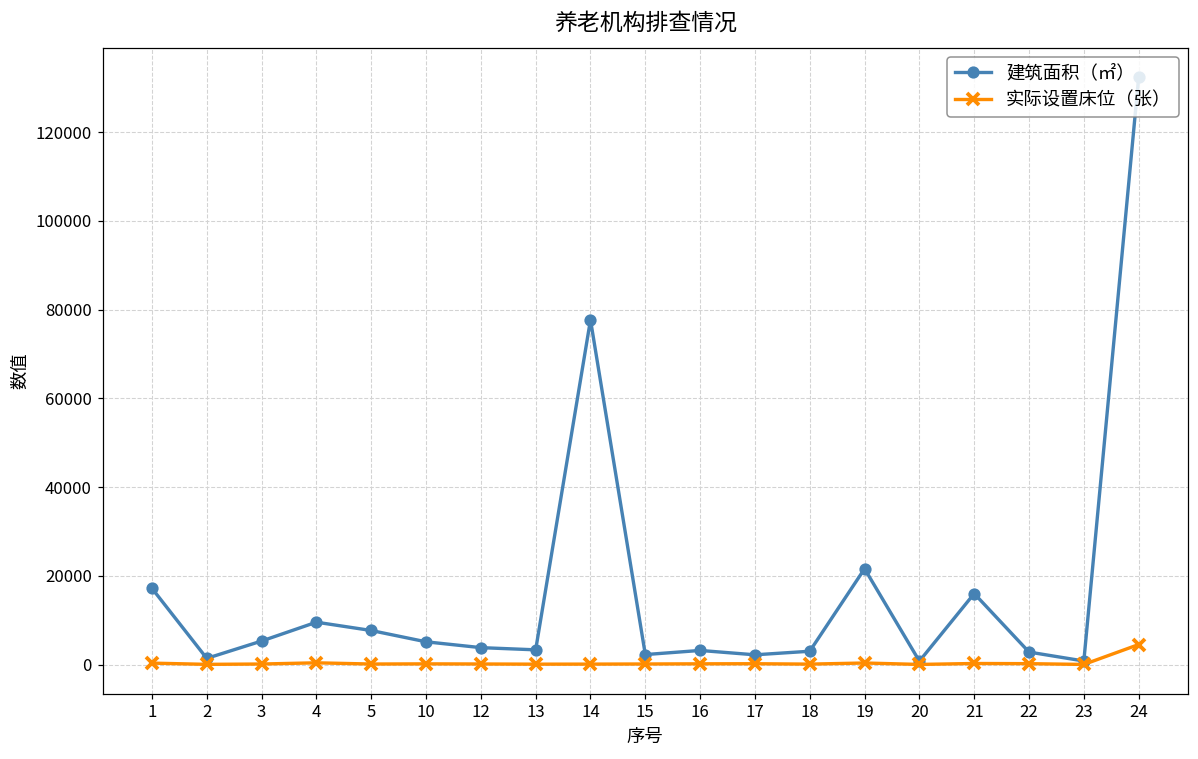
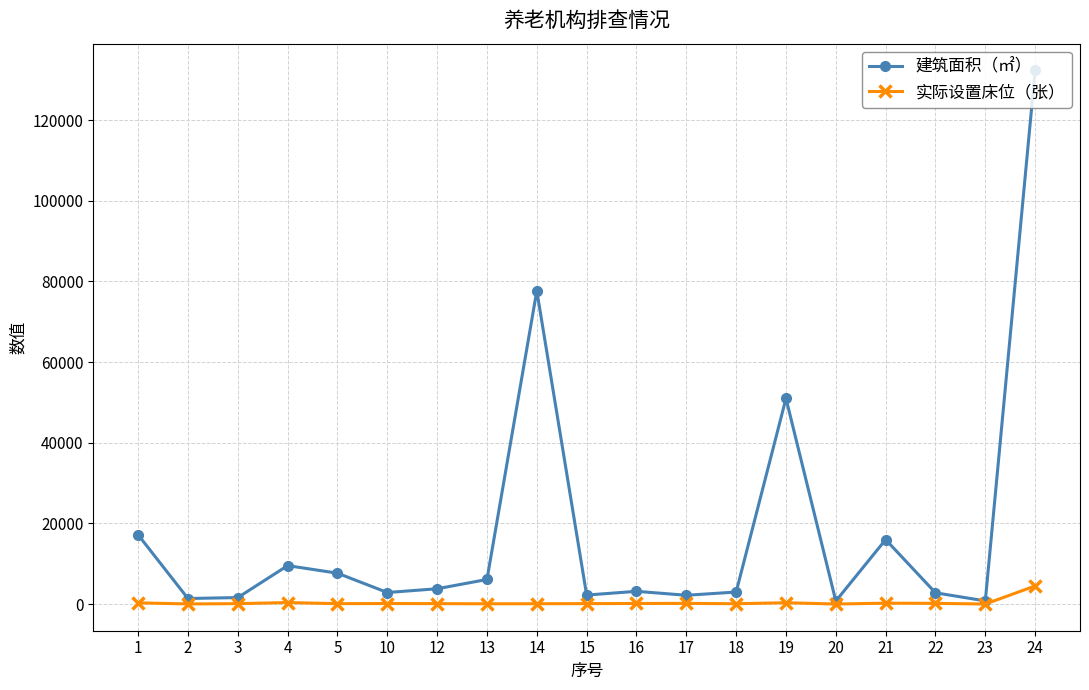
建筑面积（㎡）, 3: 5000 -> 2000
建筑面积（㎡）, 10: 5000 -> 3000
建筑面积（㎡）, 13: 3000 -> 6000
建筑面积（㎡）, 19: 22000 -> 51000
